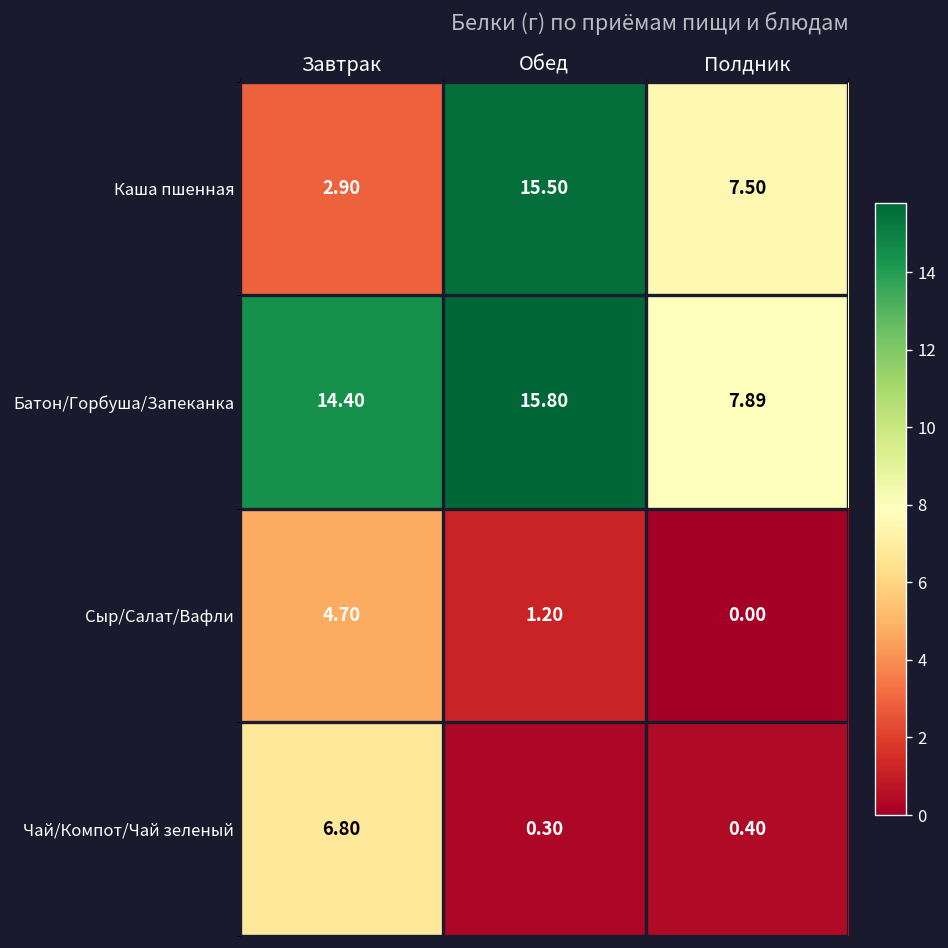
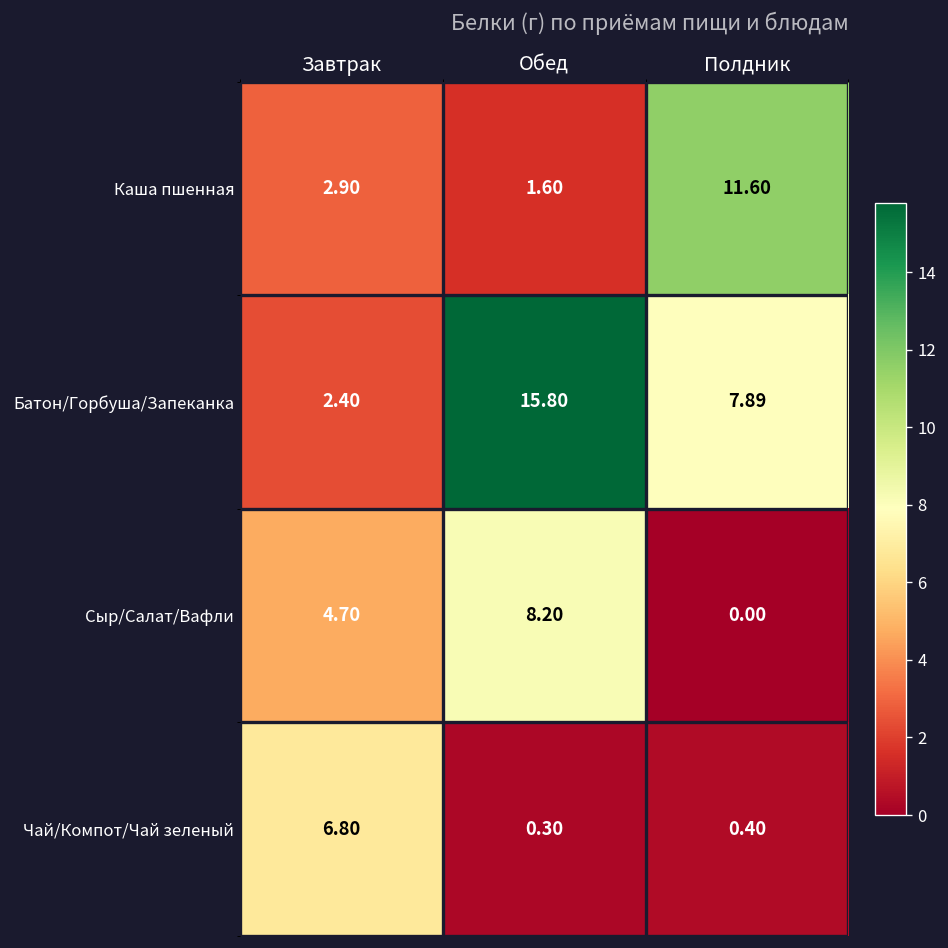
Каша пшенная, Обед: 15.50 -> 1.60
Каша пшенная, Полдник: 7.50 -> 11.60
Батон/Горбуша/Запеканка, Завтрак: 14.40 -> 2.40
Сыр/Салат/Вафли, Обед: 1.20 -> 8.20
